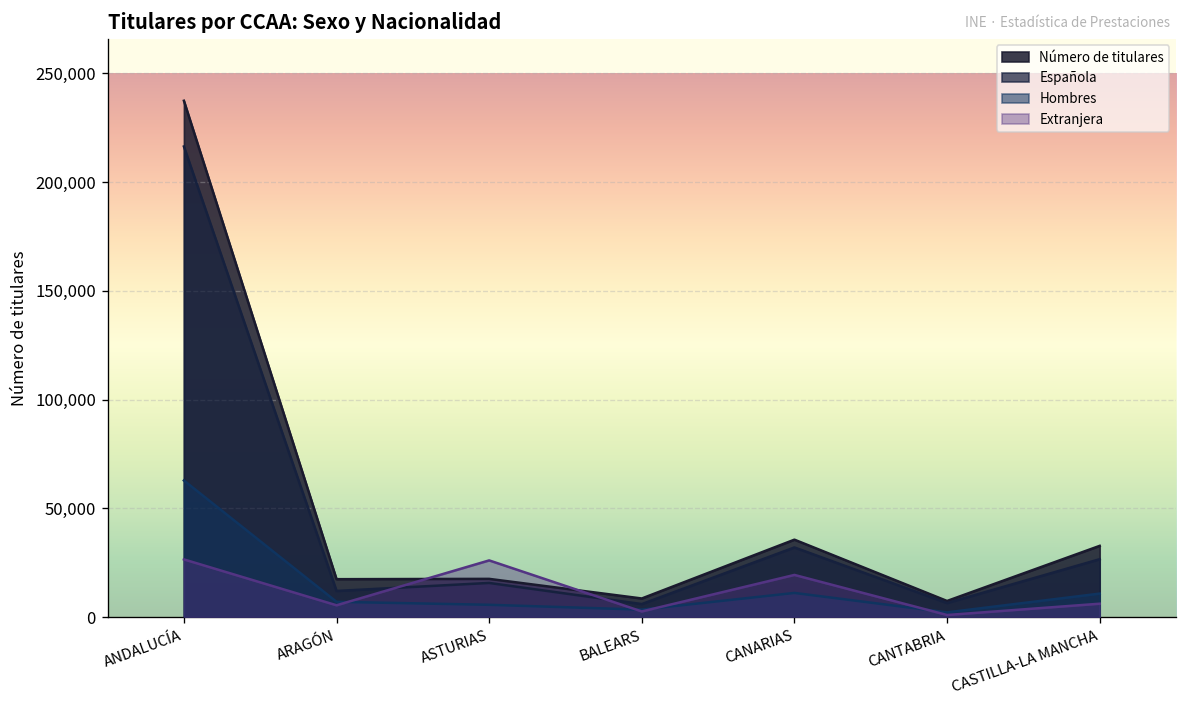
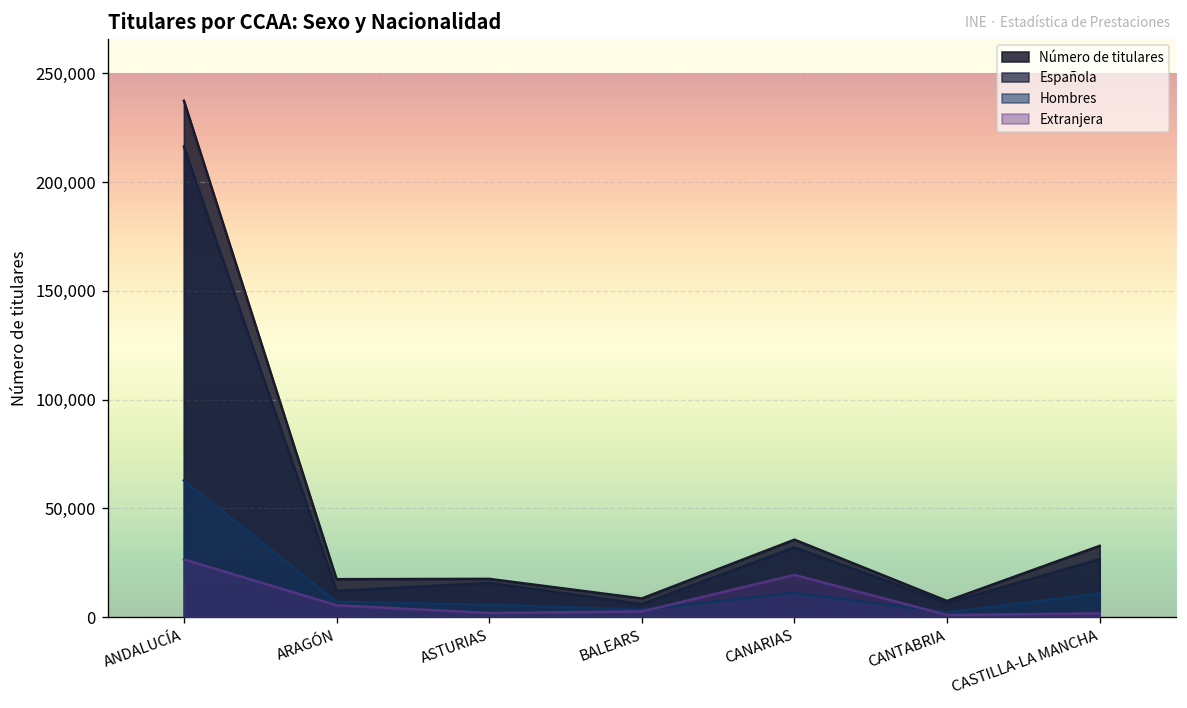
Extranjera, ASTURIAS: 26,000 -> 2,000
Extranjera, CASTILLA-LA MANCHA: 6,000 -> 2,000
